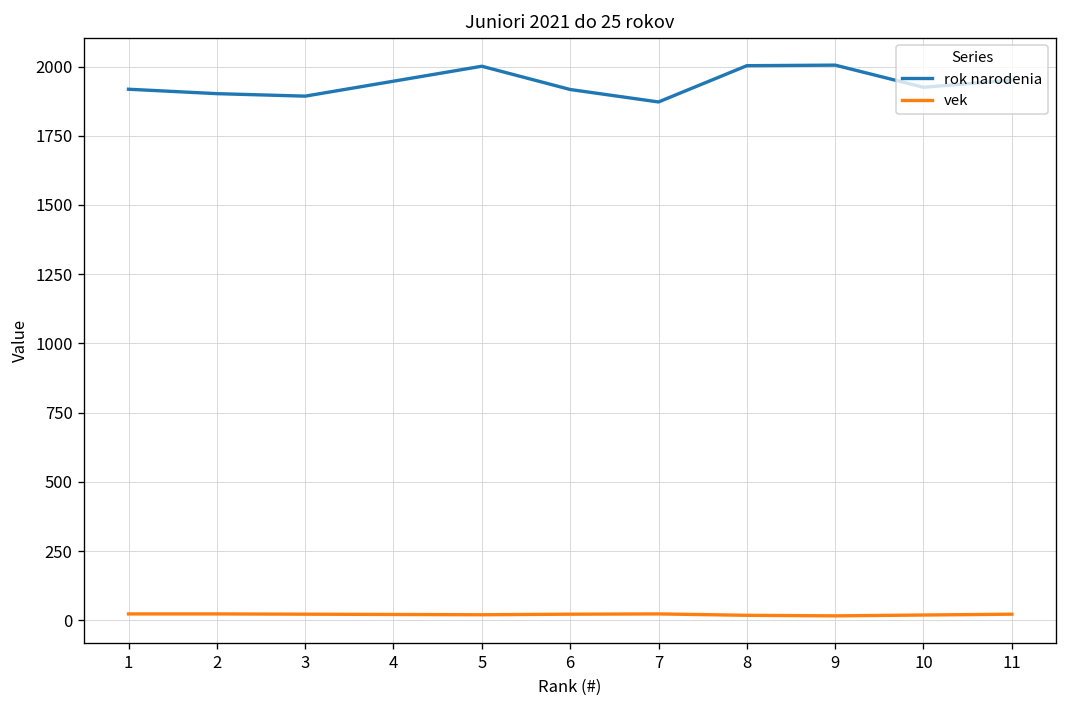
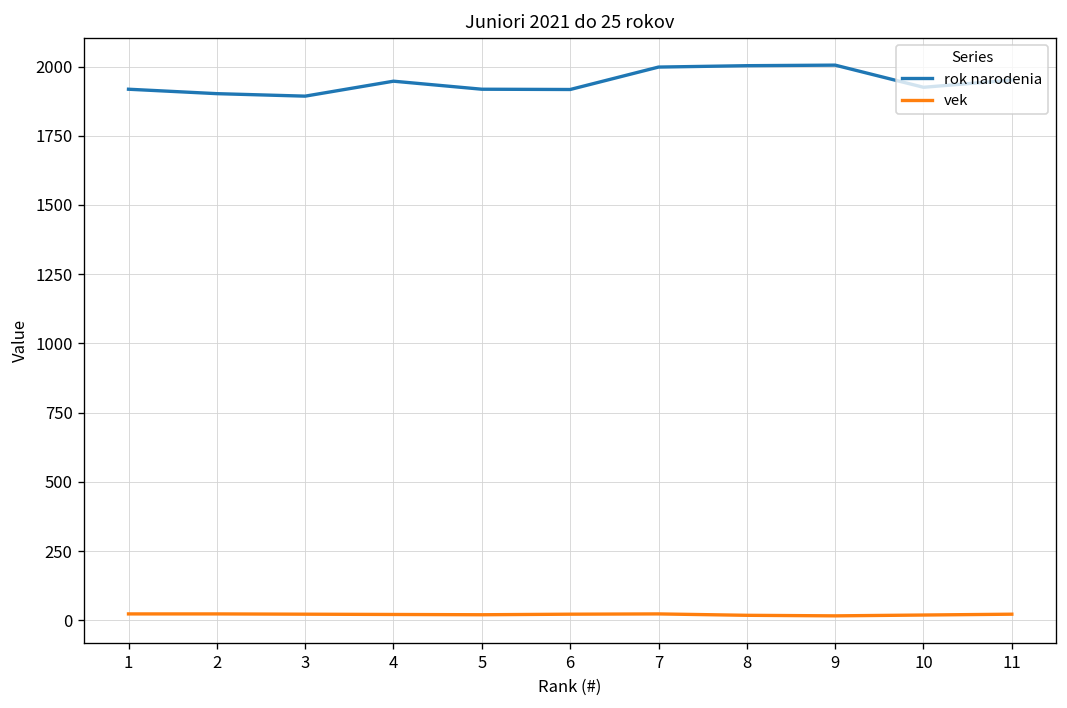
rok narodenia, 5: 2000 -> 1920
rok narodenia, 7: 1870 -> 2000
